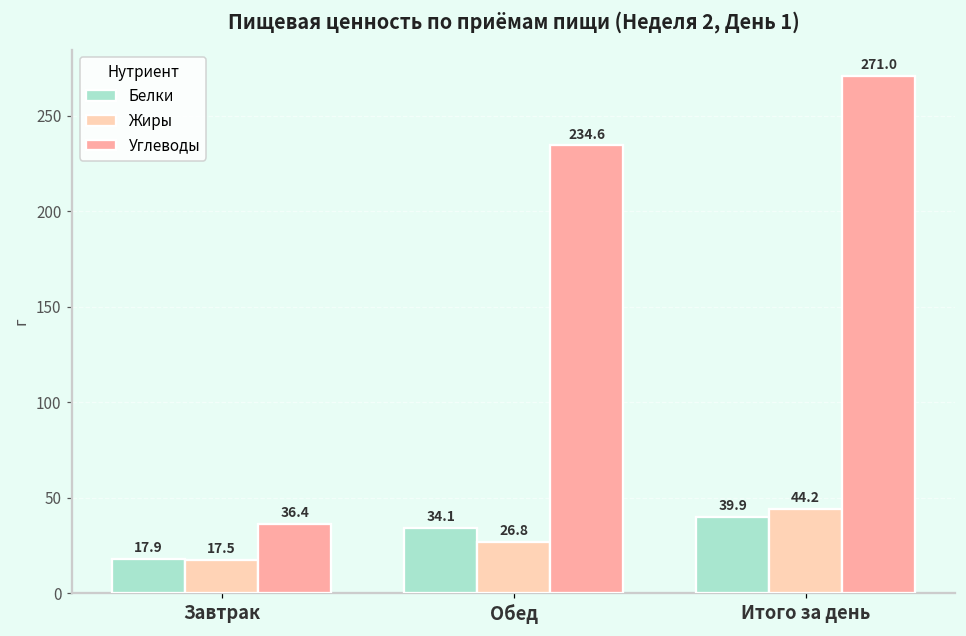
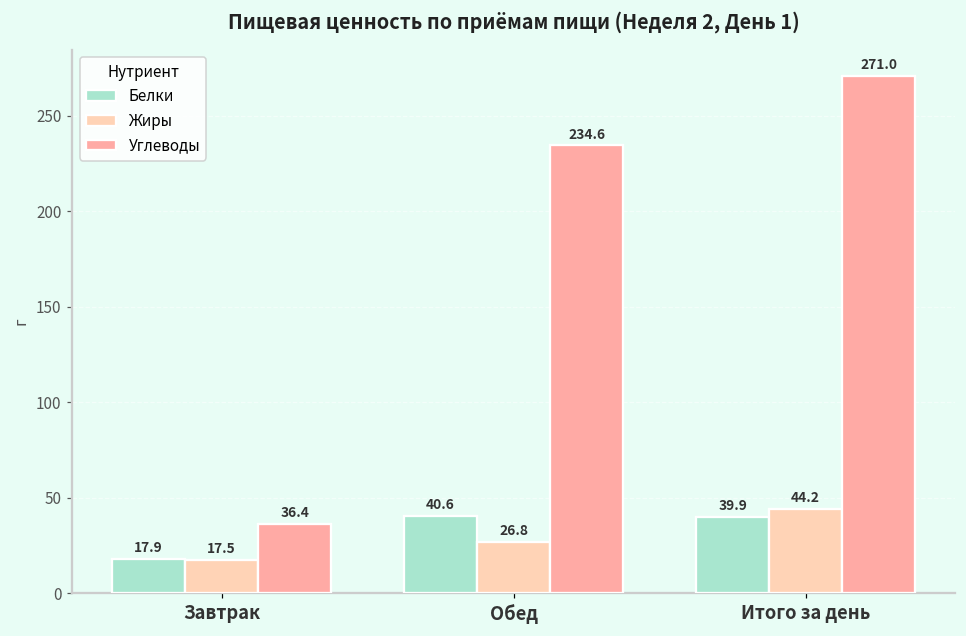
Белки, Обед: 34.1 -> 40.6
